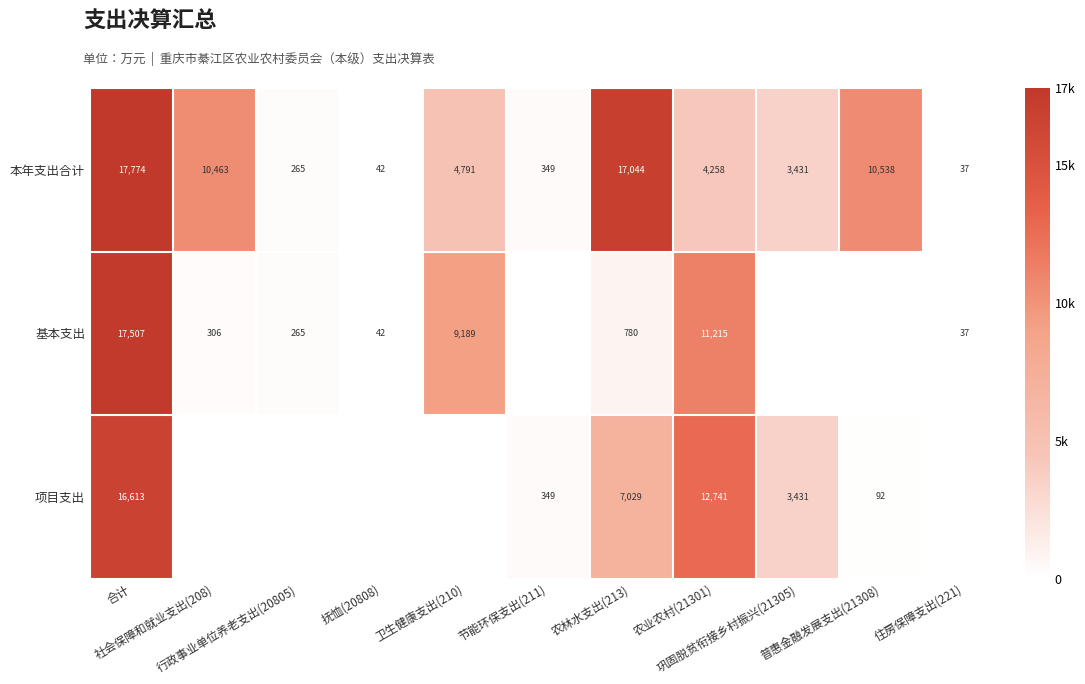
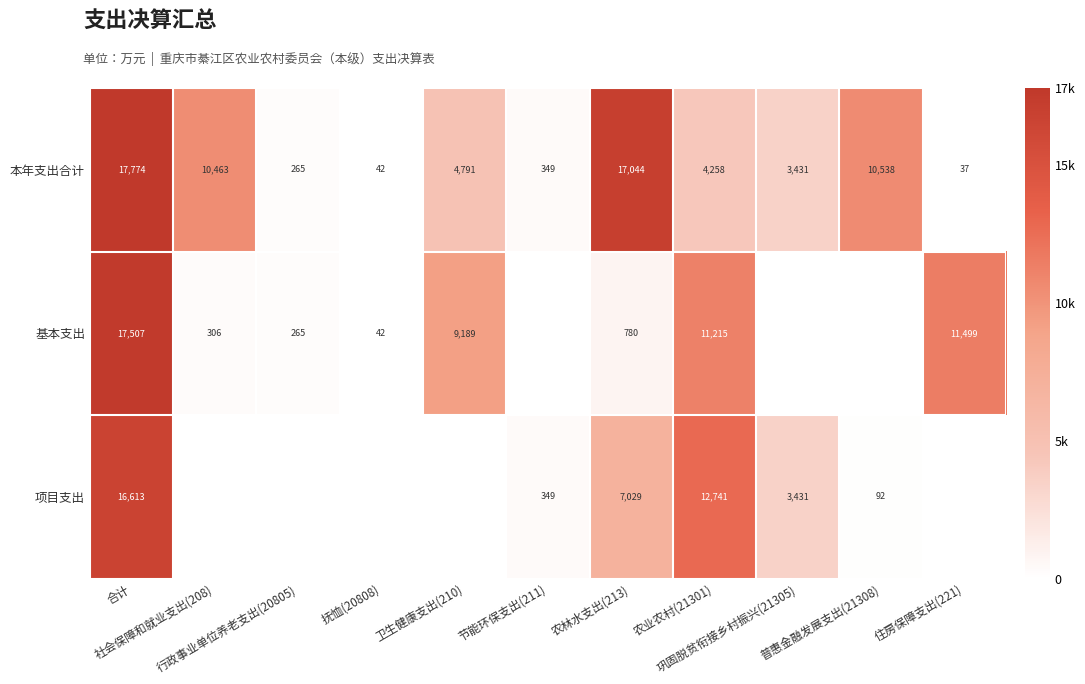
基本支出, 住房保障支出(221): 37 -> 11,499
